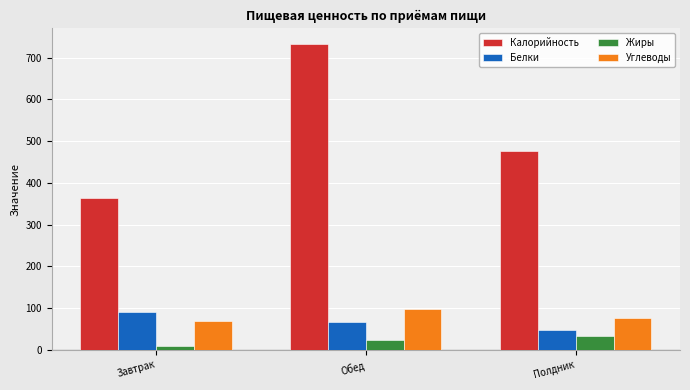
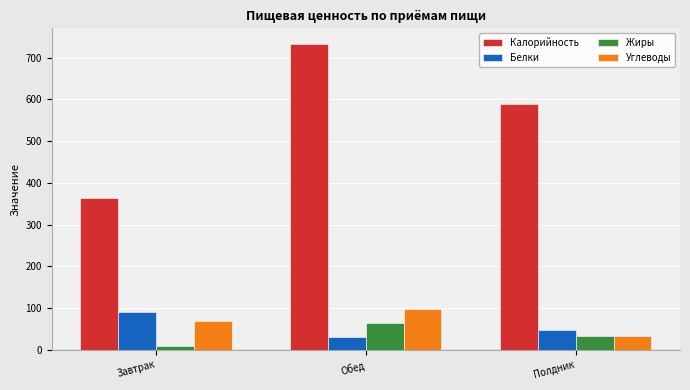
Белки, Обед: 70 -> 30
Жиры, Обед: 20 -> 60
Калорийность, Полдник: 480 -> 590
Углеводы, Полдник: 80 -> 30
